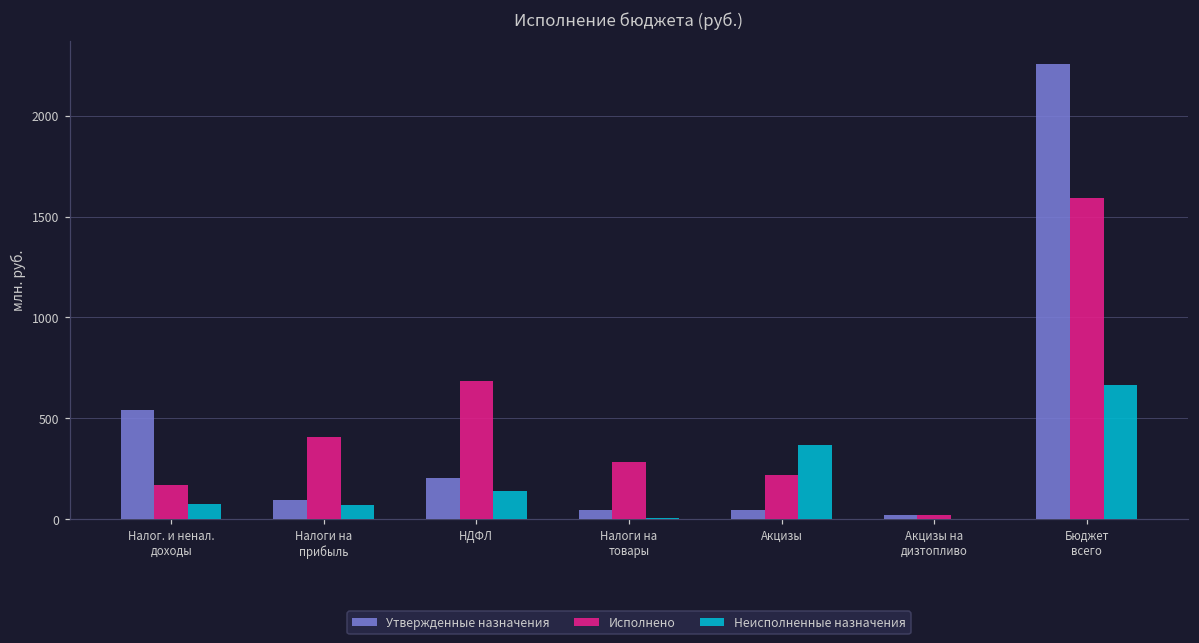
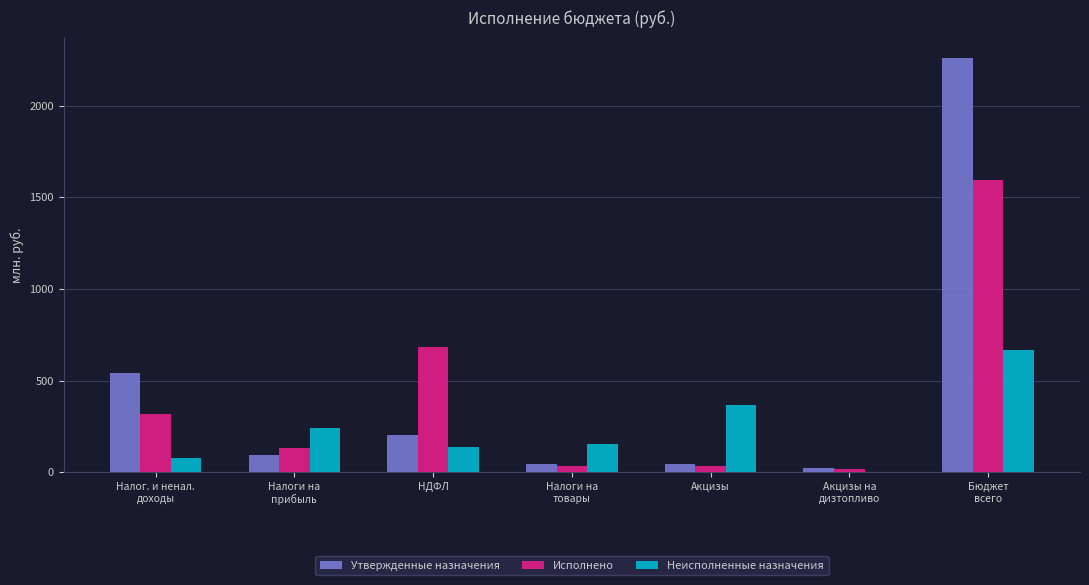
Исполнено, Налог. и ненал. доходы: 170 -> 320
Исполнено, Налоги на прибыль: 400 -> 130
Неисполненные назначения, Налоги на прибыль: 70 -> 240
Исполнено, Налоги на товары: 280 -> 40
Неисполненные назначения, Налоги на товары: 10 -> 150
Исполнено, Акцизы: 220 -> 40
